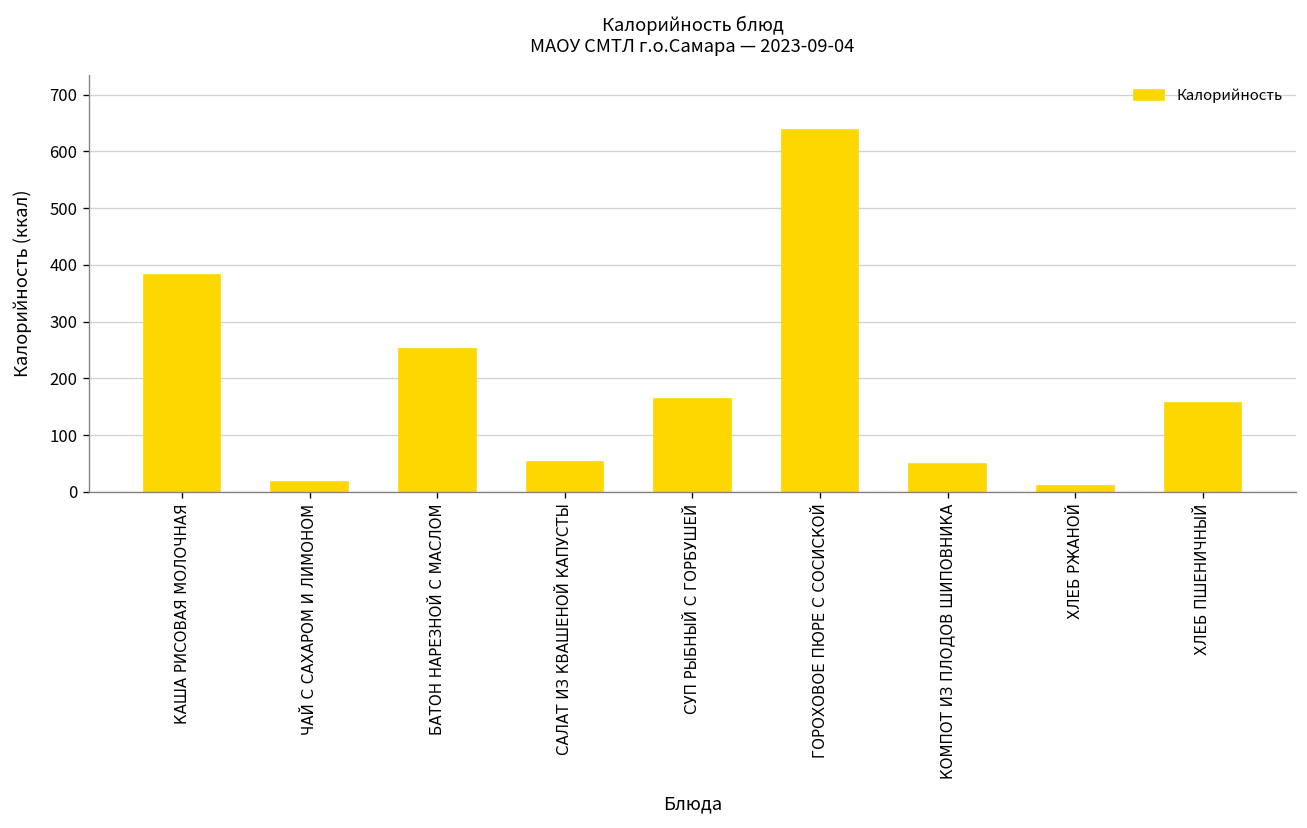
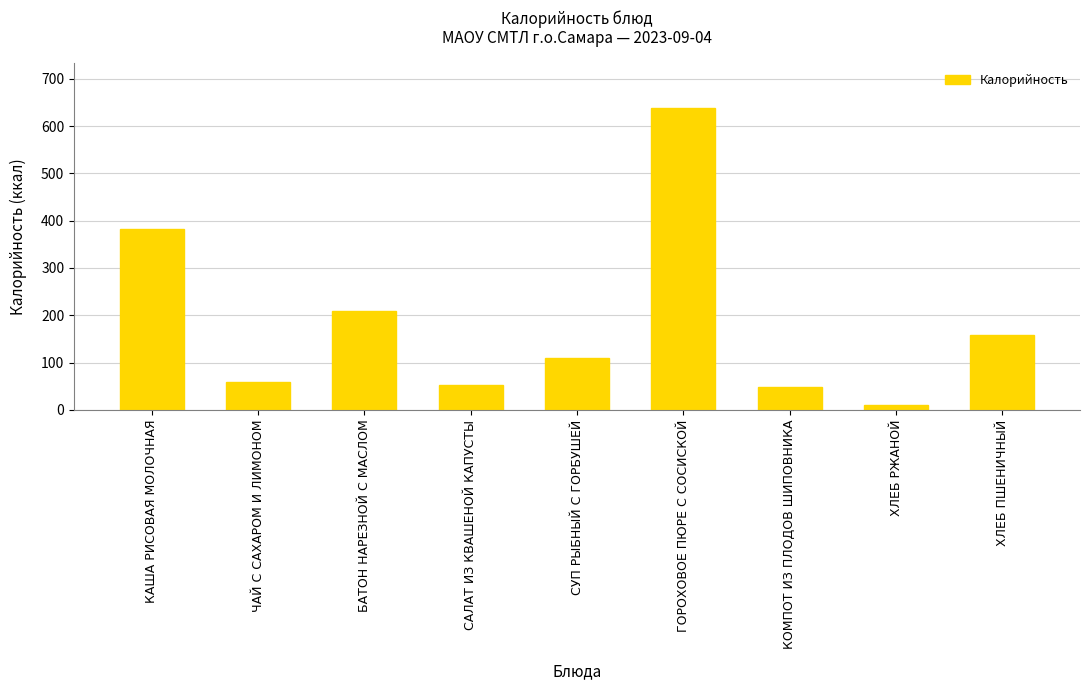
ЧАЙ С САХАРОМ И ЛИМОНОМ: 20 -> 60
БАТОН НАРЕЗНОЙ С МАСЛОМ: 250 -> 210
СУП РЫБНЫЙ С ГОРБУШЕЙ: 160 -> 110
